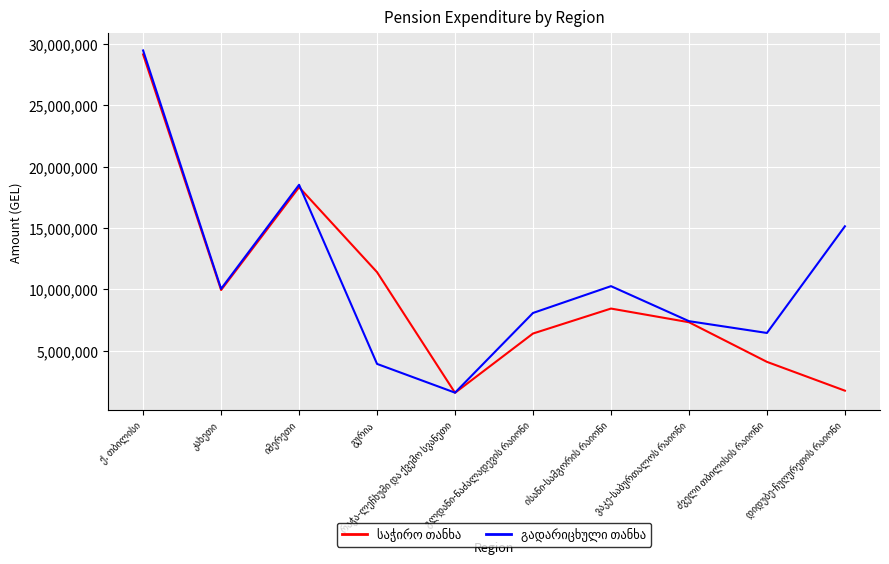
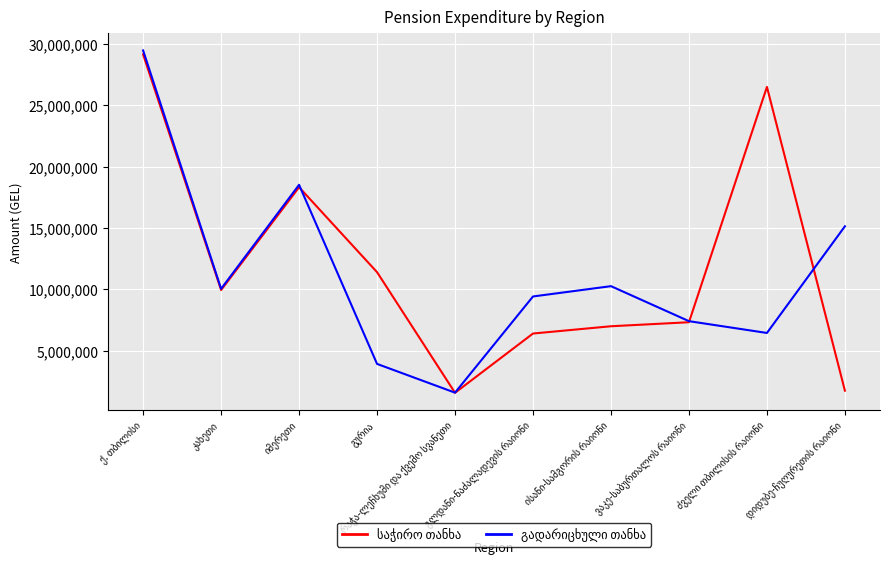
გადარიცხული თანხა, გლდანი-ნაძალადევის რაიონი: 8,100,000 -> 9,400,000
საჭირო თანხა, ისანი-სამგორის რაიონი: 8,400,000 -> 7,000,000
საჭირო თანხა, ძველი თბილისის რაიონი: 4,100,000 -> 26,500,000
